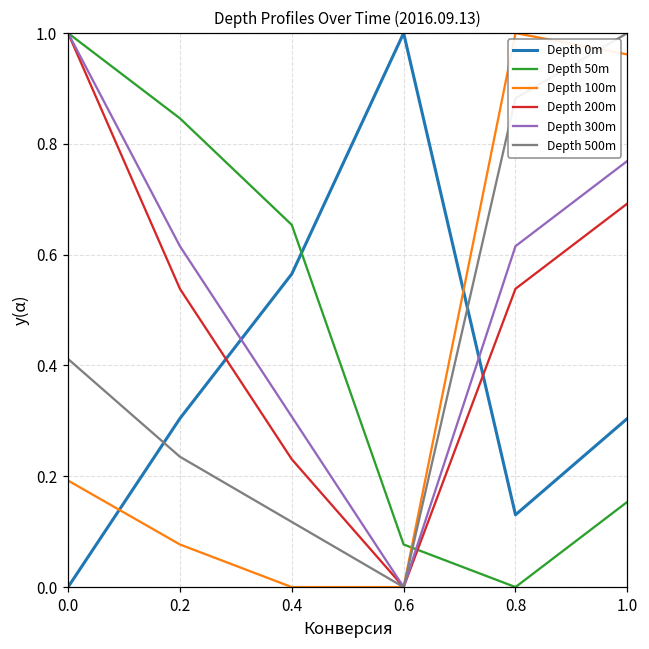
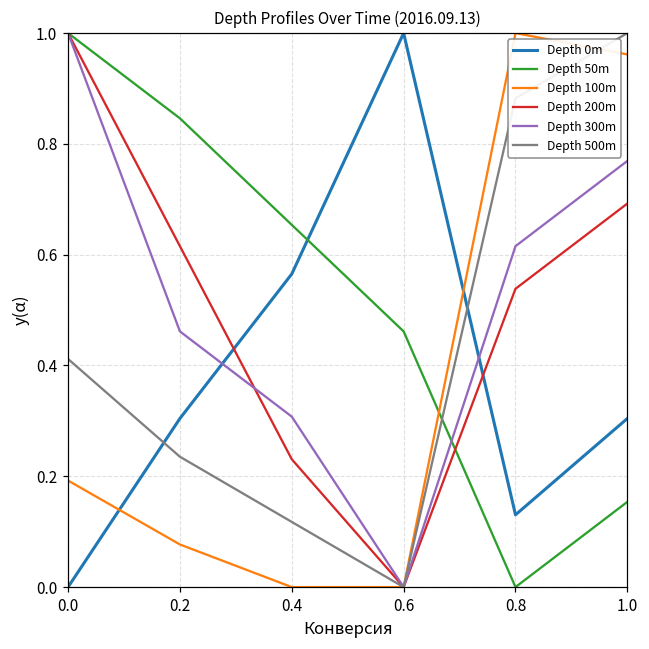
Depth 200m, 0.2: 0.54 -> 0.62
Depth 300m, 0.2: 0.62 -> 0.46
Depth 50m, 0.6: 0.08 -> 0.46
